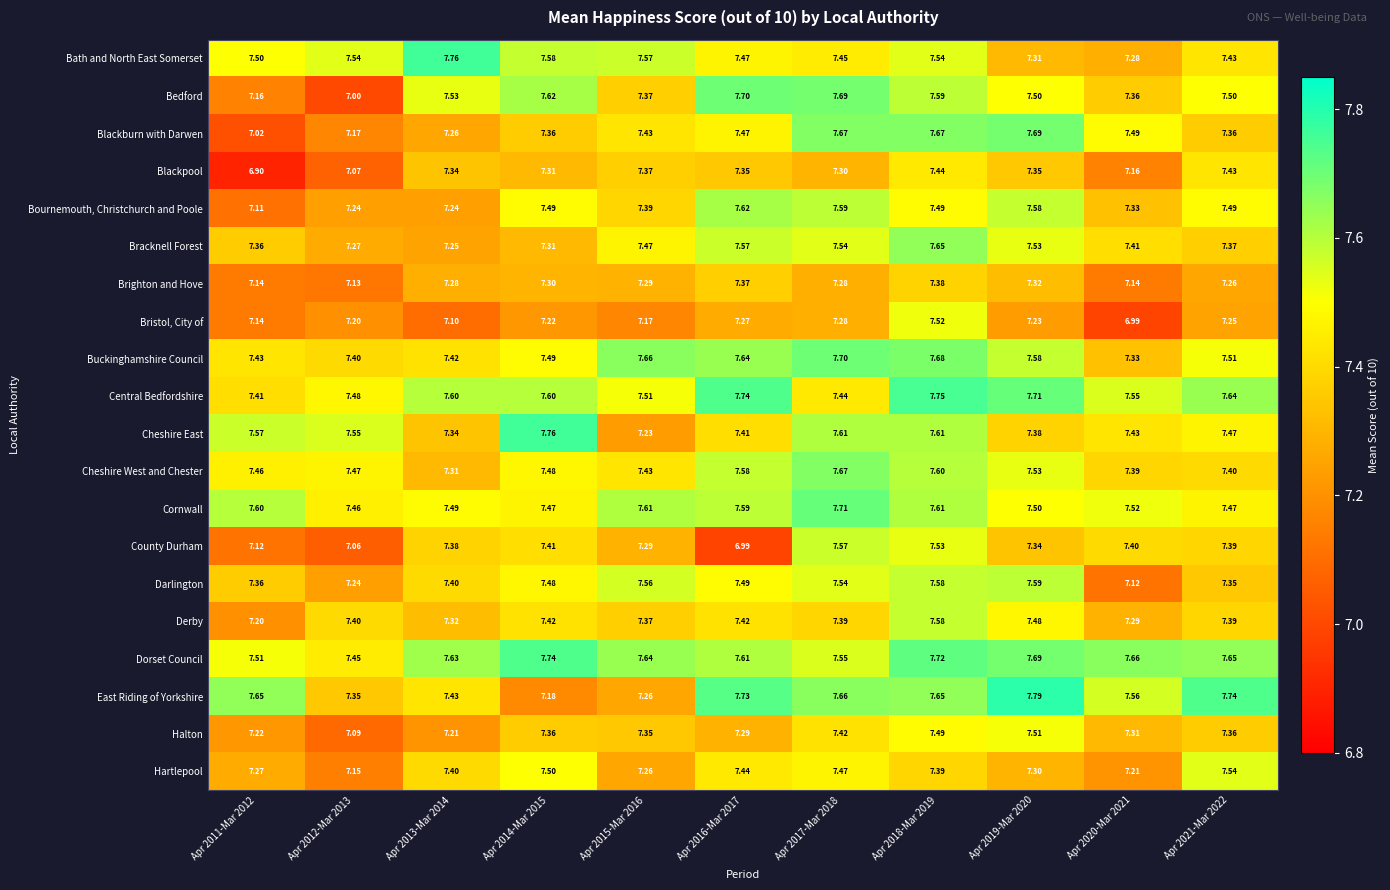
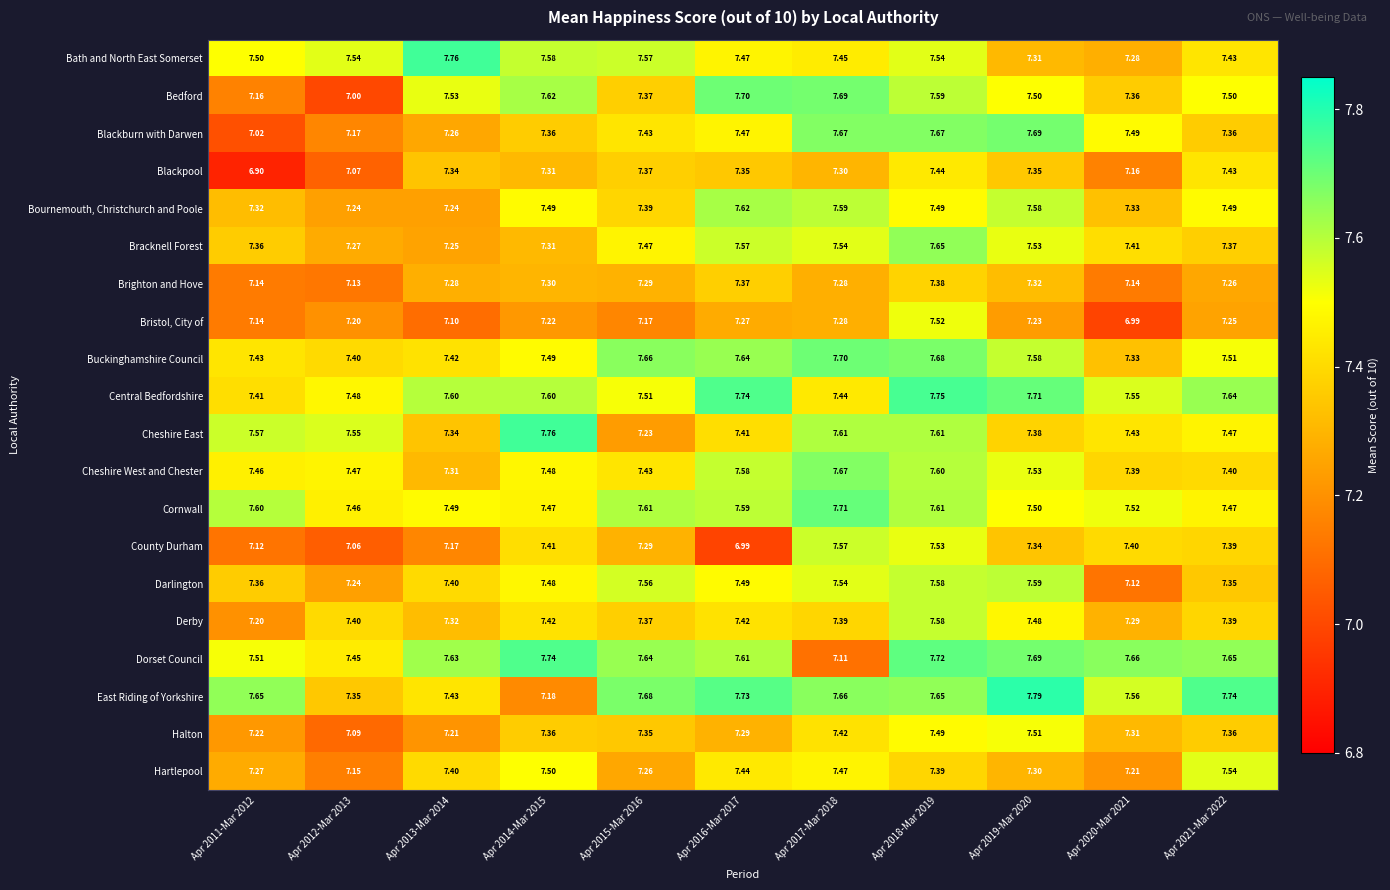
Bournemouth, Christchurch and Poole, Apr 2011-Mar 2012: 7.11 -> 7.32
County Durham, Apr 2013-Mar 2014: 7.38 -> 7.17
Dorset Council, Apr 2017-Mar 2018: 7.55 -> 7.11
East Riding of Yorkshire, Apr 2015-Mar 2016: 7.26 -> 7.68
